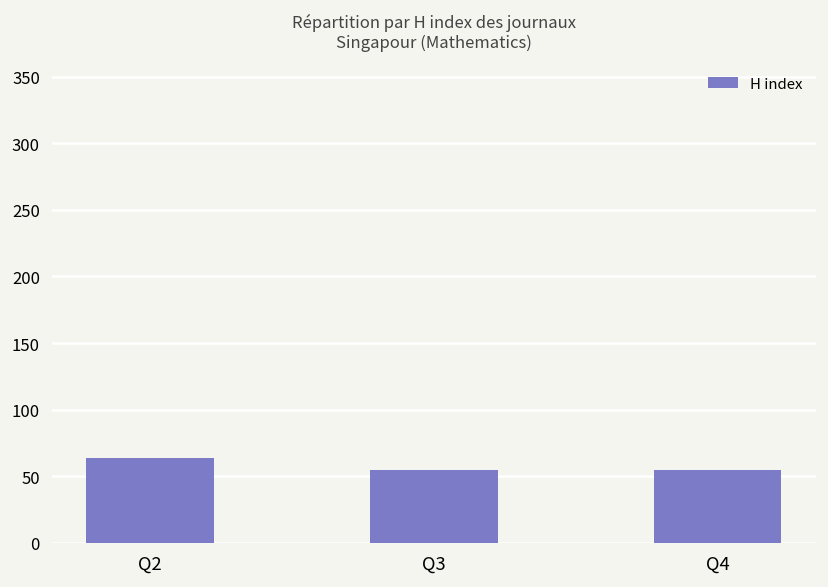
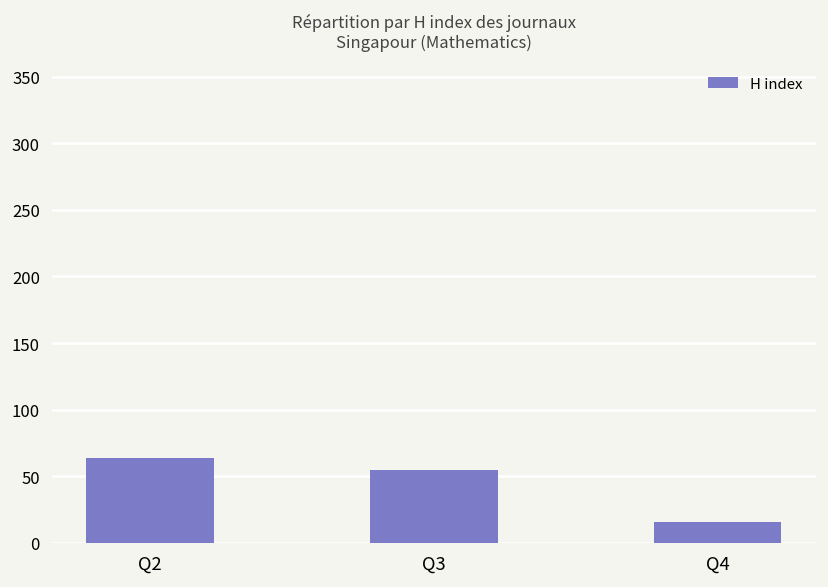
Q4: 55 -> 16
